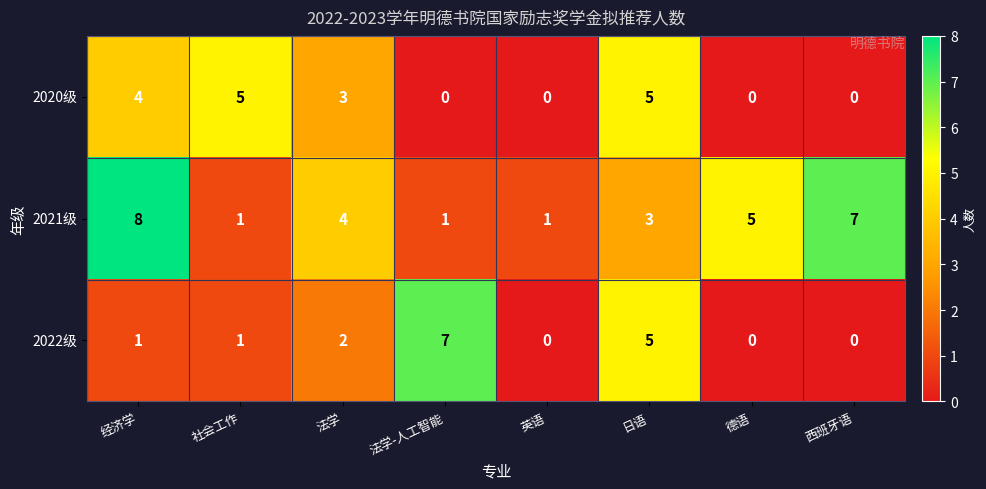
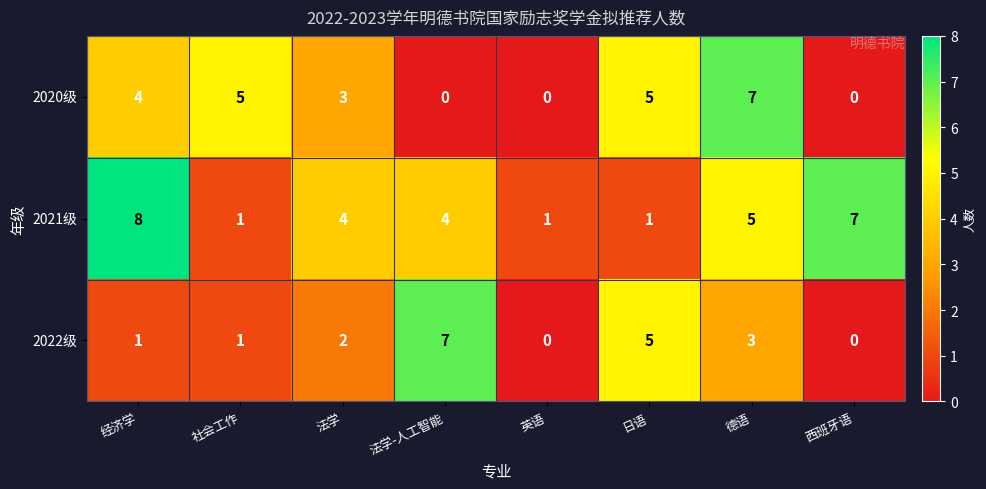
2020级, 德语: 0 -> 7
2021级, 法学-人工智能: 1 -> 4
2021级, 日语: 3 -> 1
2022级, 德语: 0 -> 3
